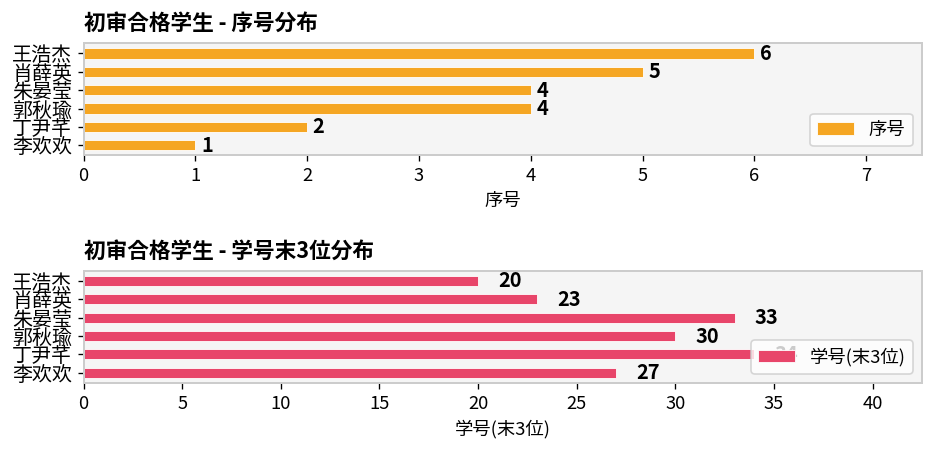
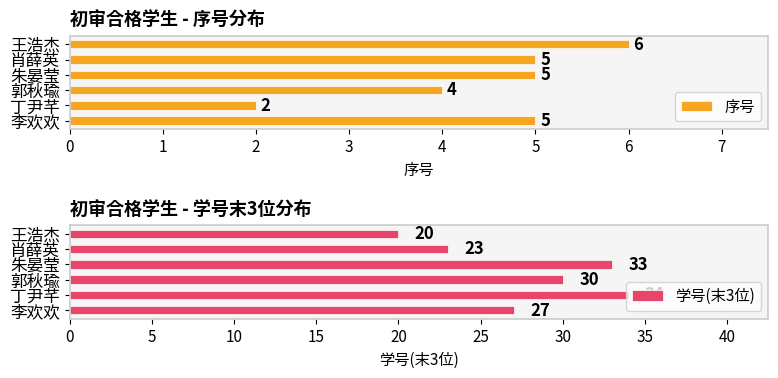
初审合格学生 - 序号分布, 朱晏莹: 4 -> 5
初审合格学生 - 序号分布, 李欢欢: 1 -> 5
